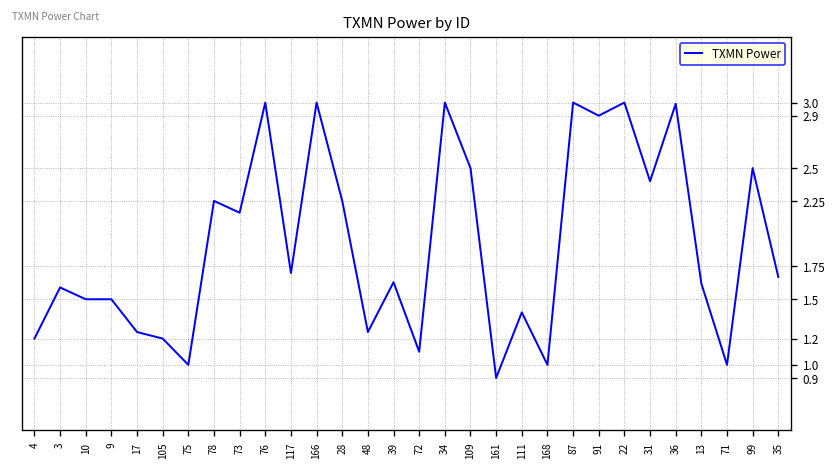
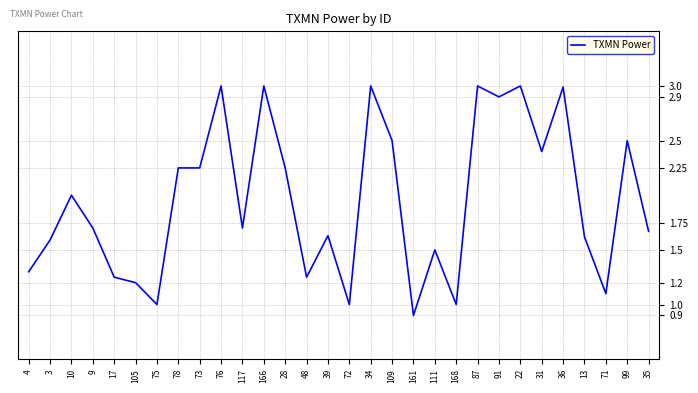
4: 1.2 -> 1.3
10: 1.5 -> 2.0
9: 1.5 -> 1.7
73: 2.16 -> 2.25
72: 1.1 -> 1.0
111: 1.4 -> 1.5
71: 1.0 -> 1.1
